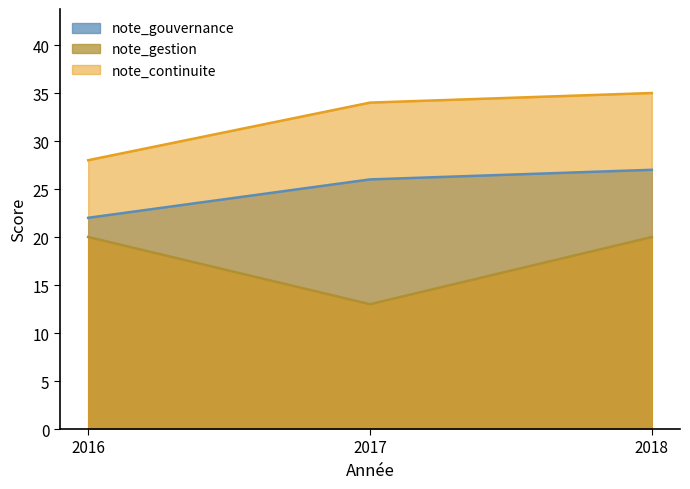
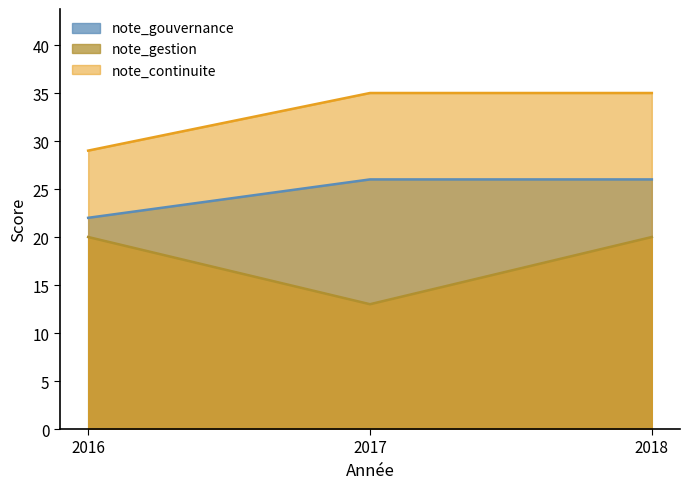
note_continuite, 2016: 28 -> 29
note_continuite, 2017: 34 -> 35
note_gouvernance, 2018: 27 -> 26
